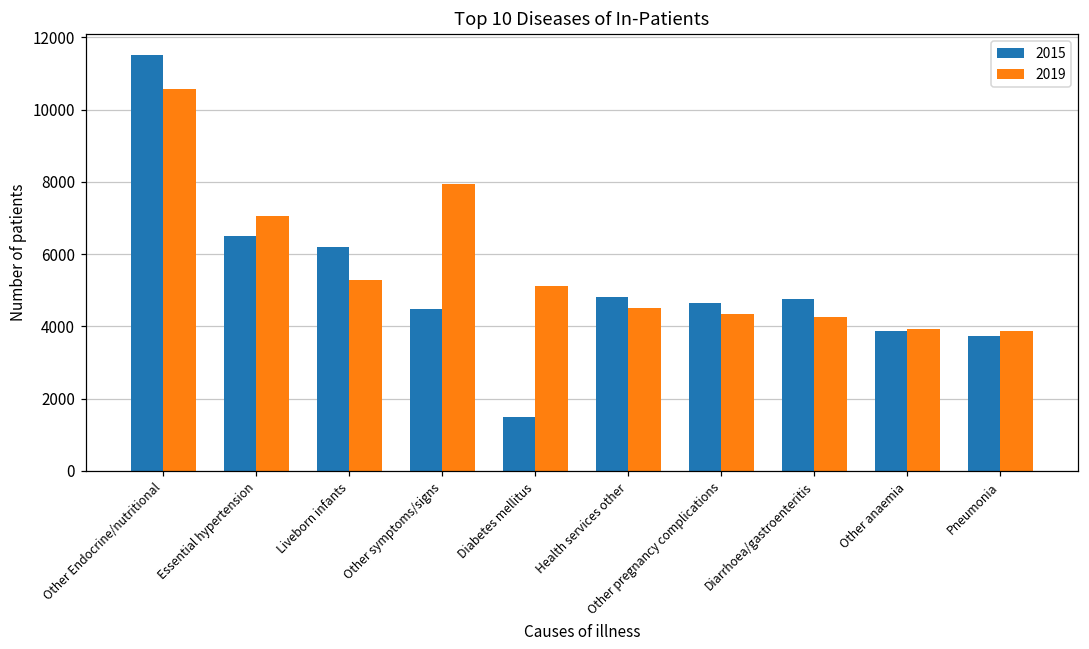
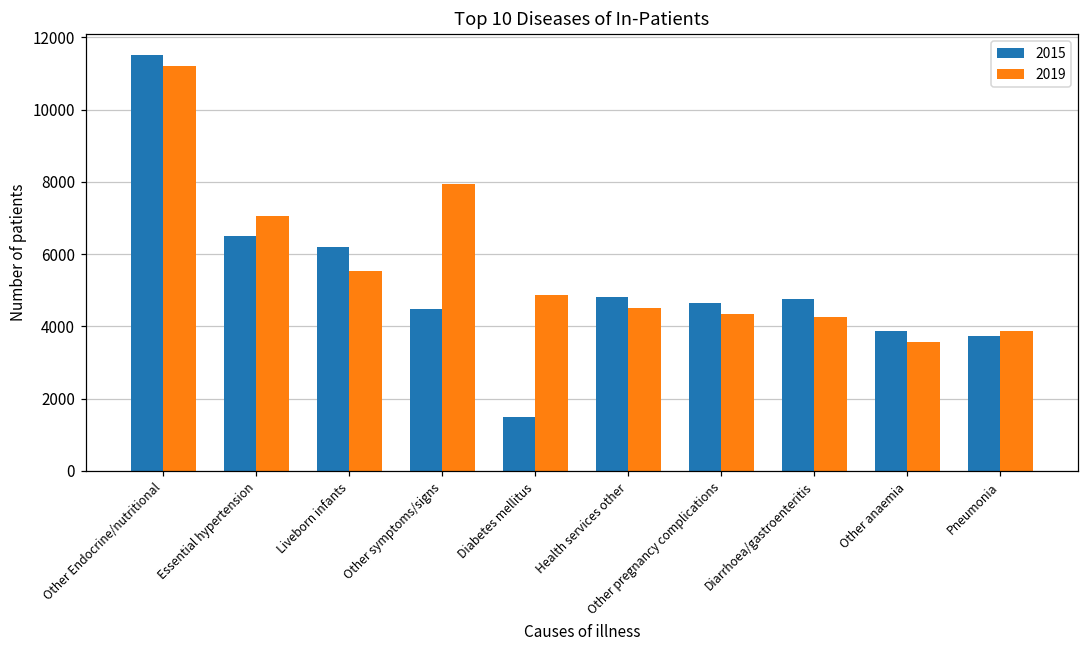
2019, Other Endocrine/nutritional: 10600 -> 11200
2019, Liveborn infants: 5300 -> 5500
2019, Diabetes mellitus: 5100 -> 4900
2019, Other anaemia: 3900 -> 3600
